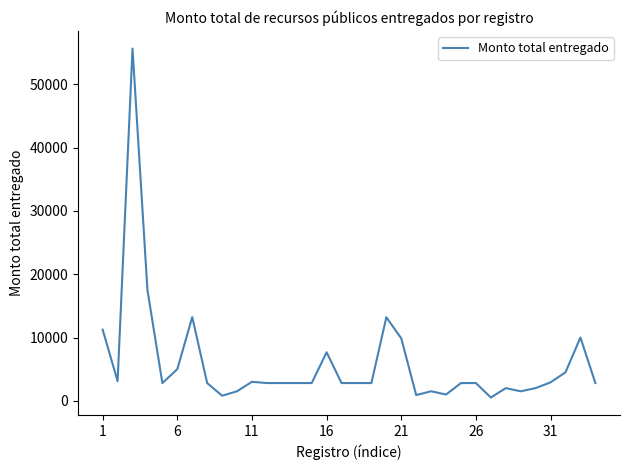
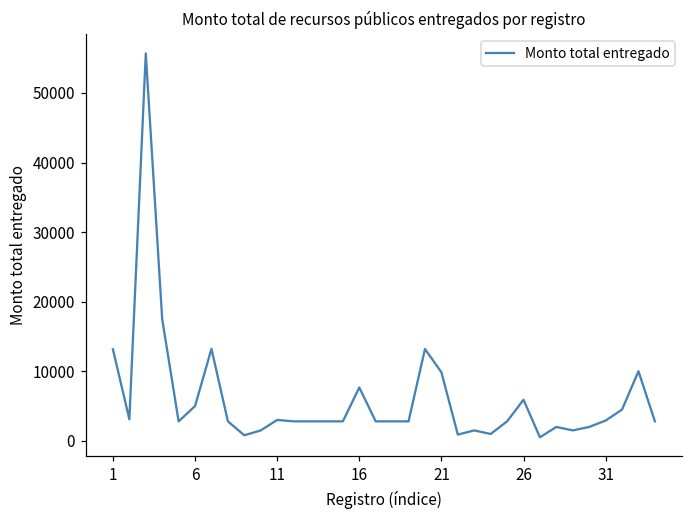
1: 11000 -> 13000
26: 3000 -> 6000
